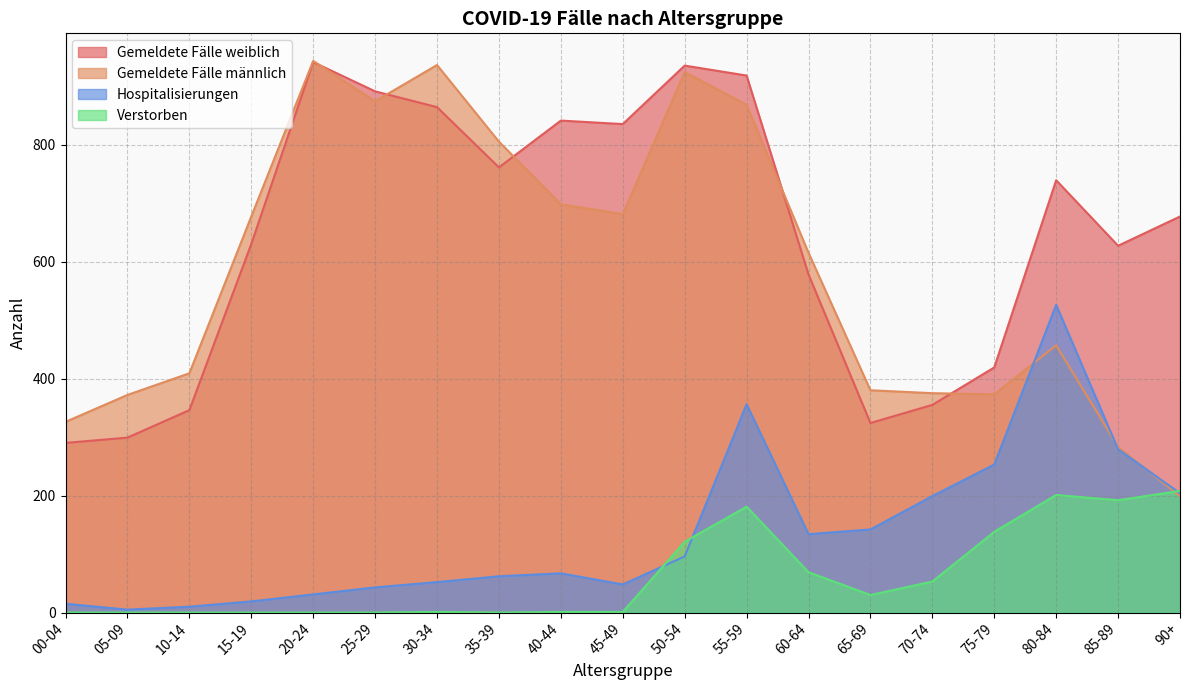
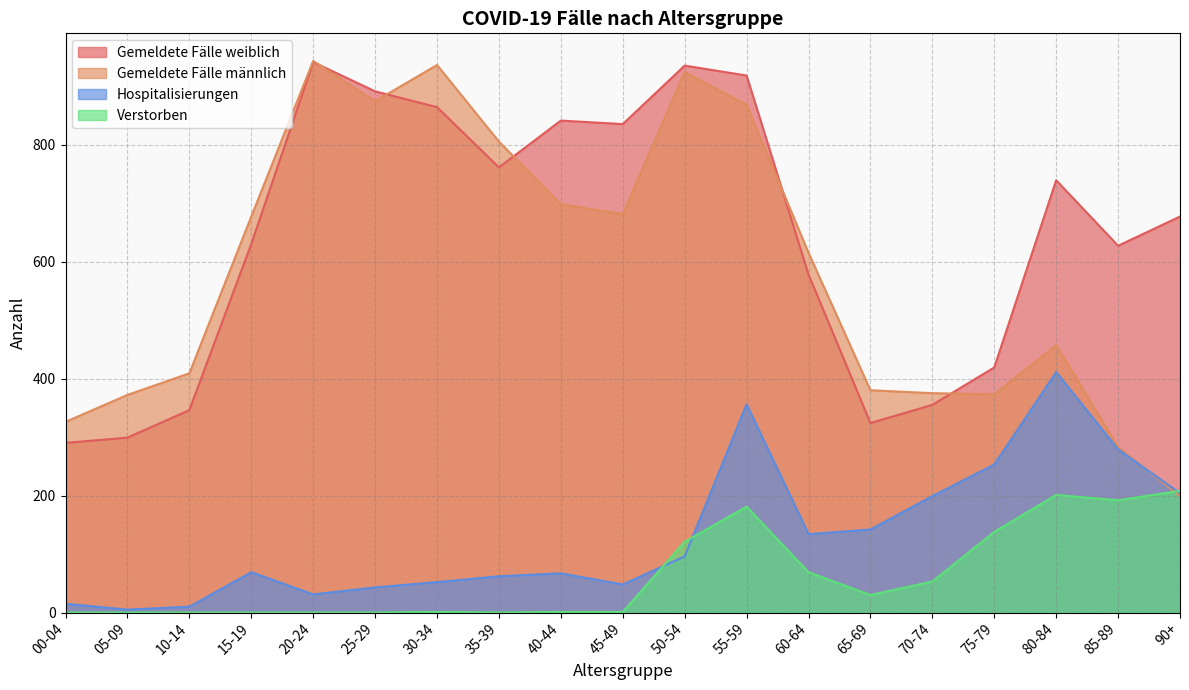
Hospitalisierungen, 15-19: 20 -> 70
Hospitalisierungen, 80-84: 530 -> 410
